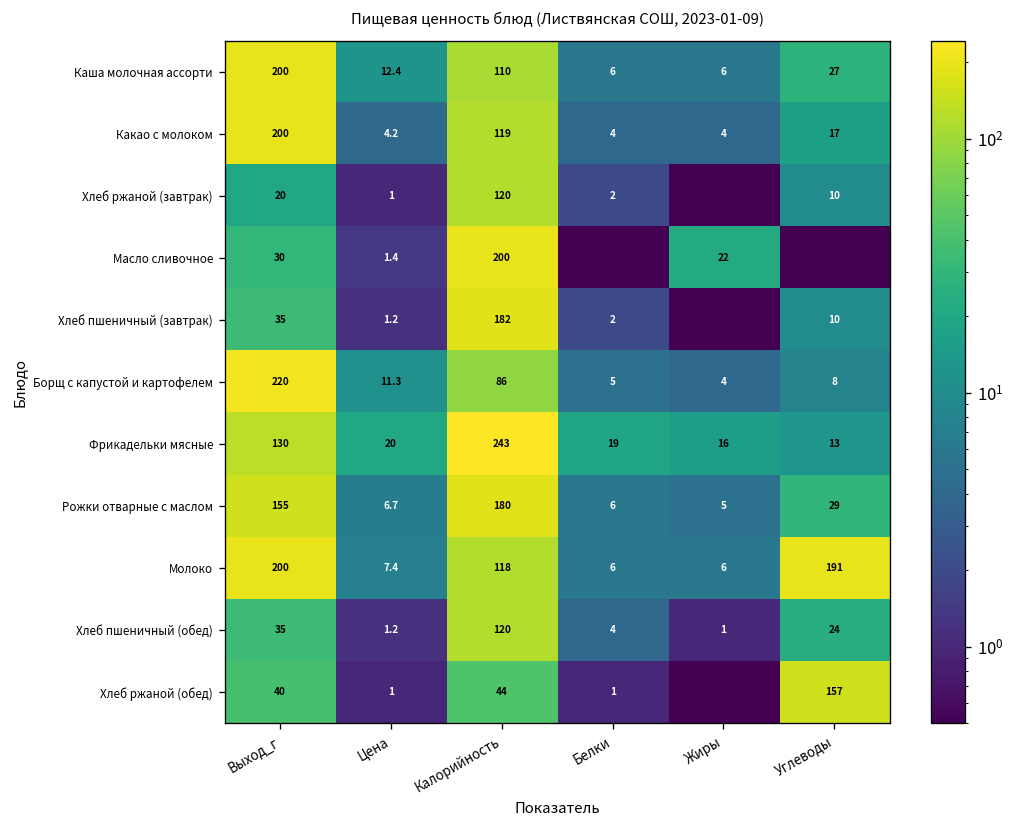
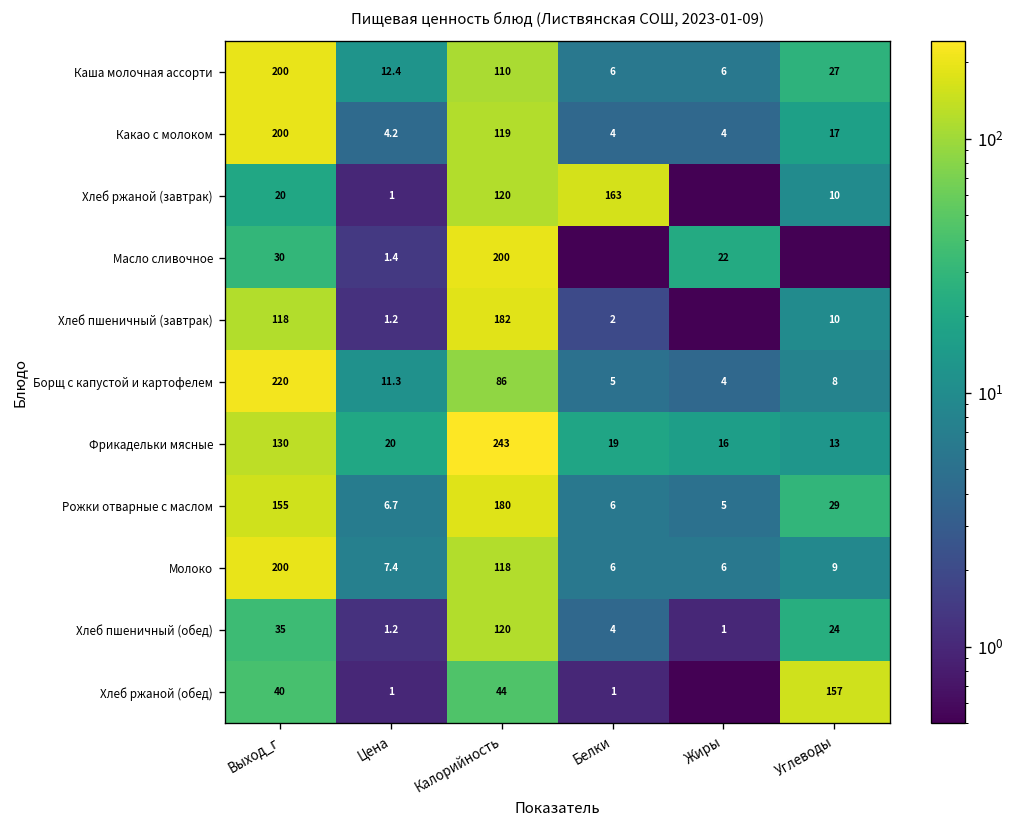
Хлеб ржаной (завтрак), Белки: 2 -> 163
Хлеб пшеничный (завтрак), Выход_г: 35 -> 118
Молоко, Углеводы: 191 -> 9
